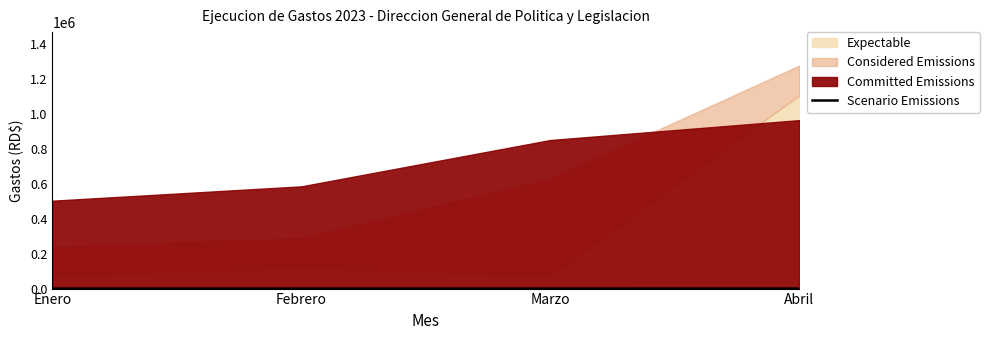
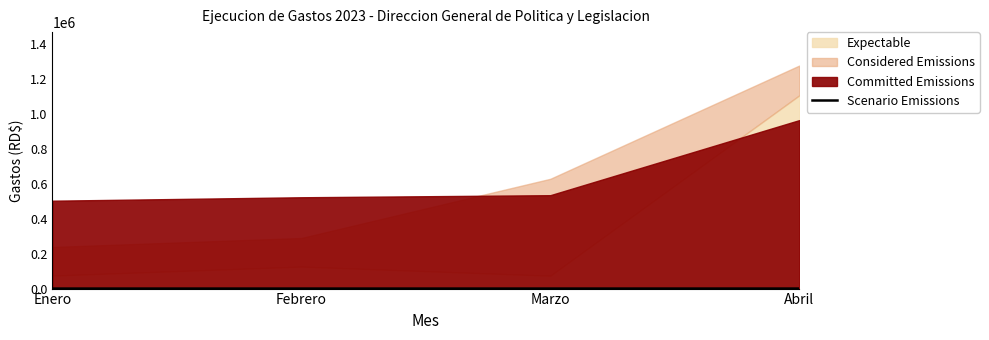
Committed Emissions, Febrero: 590000 -> 520000
Committed Emissions, Marzo: 850000 -> 530000
